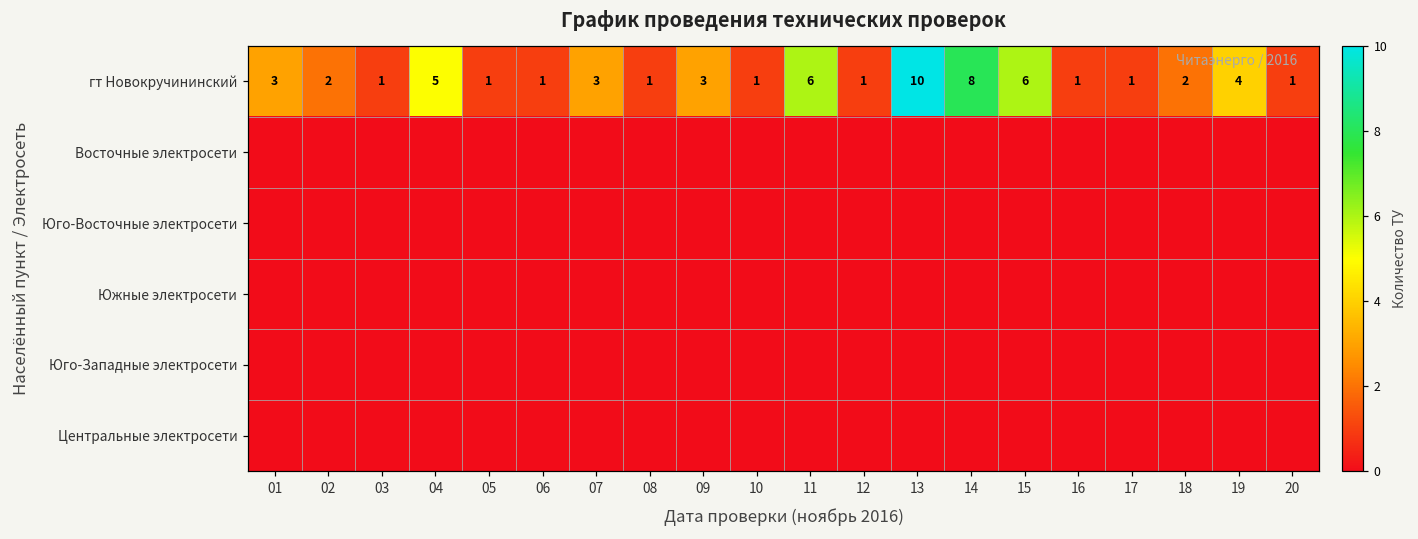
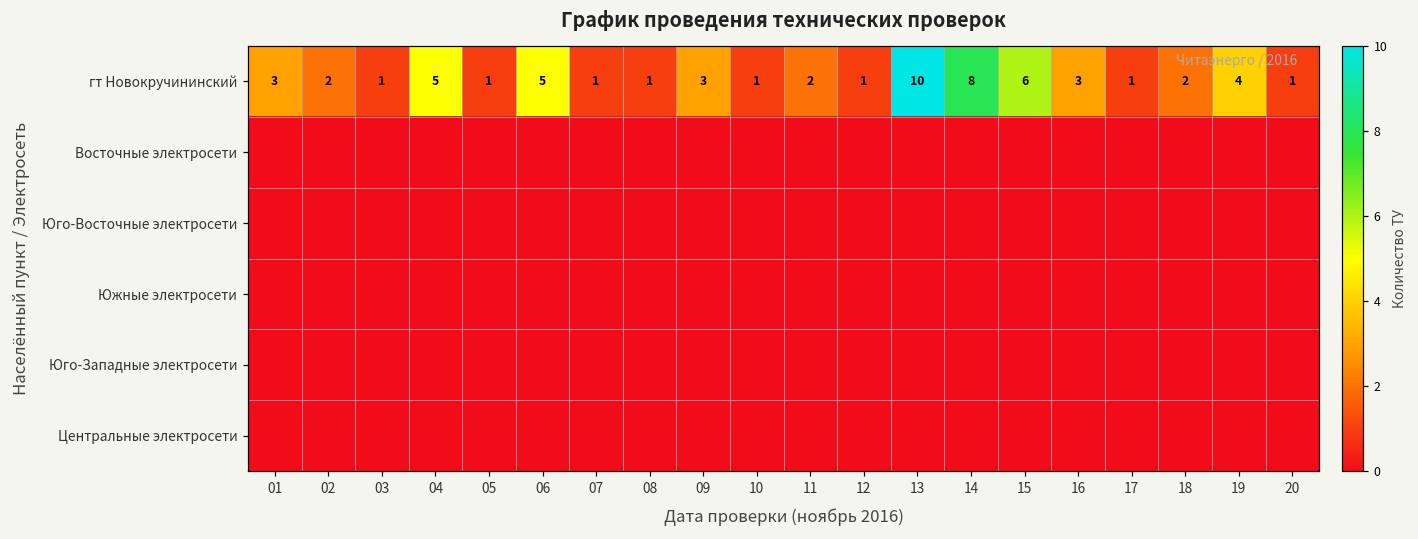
гт Новокручининский, 06: 1 -> 5
гт Новокручининский, 07: 3 -> 1
гт Новокручининский, 11: 6 -> 2
гт Новокручининский, 16: 1 -> 3
